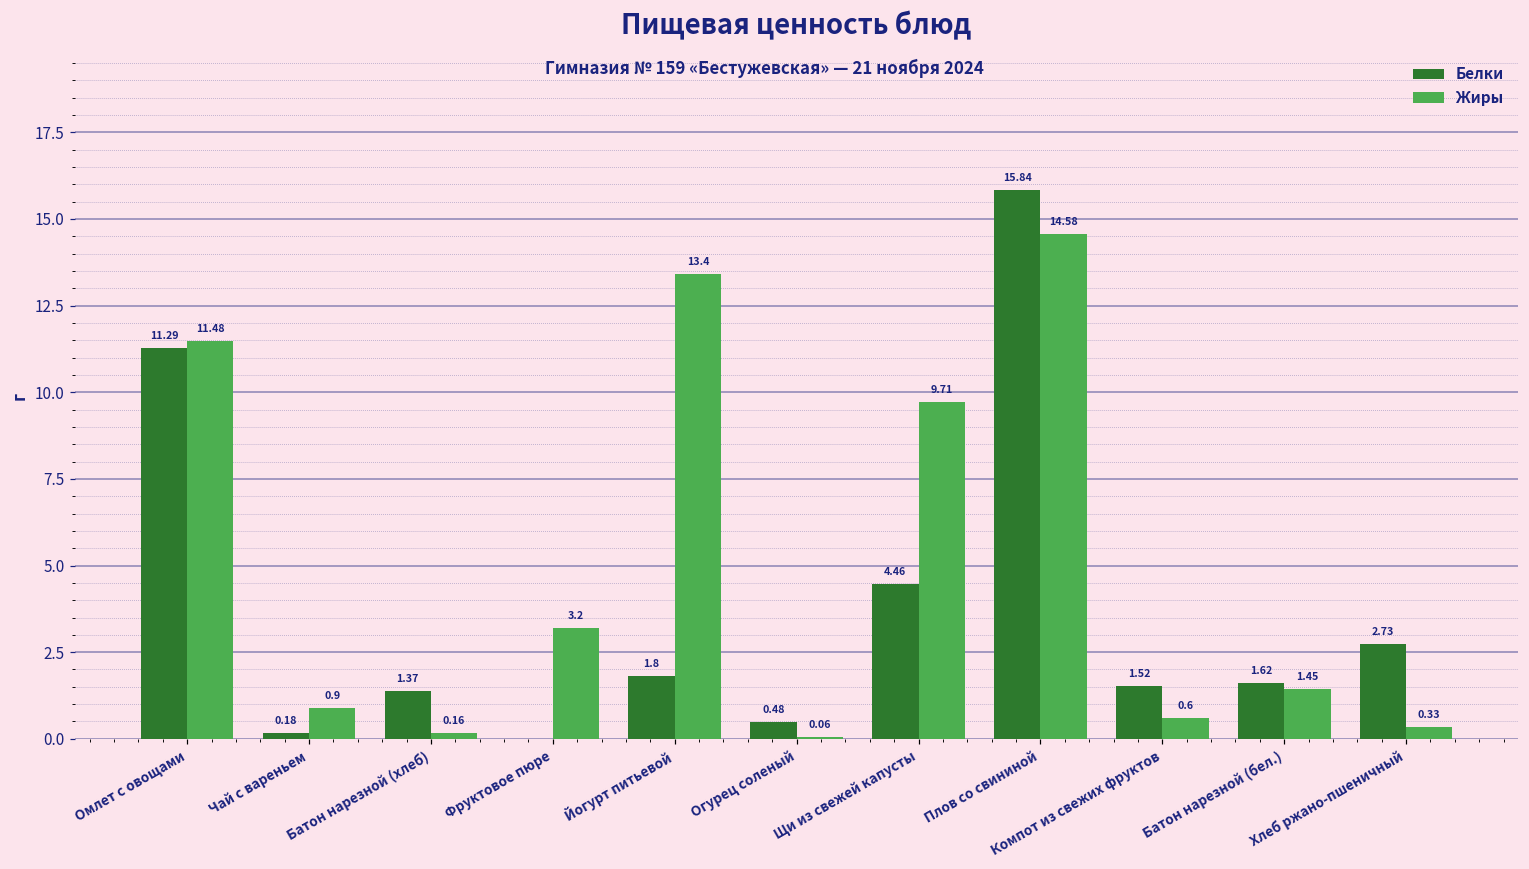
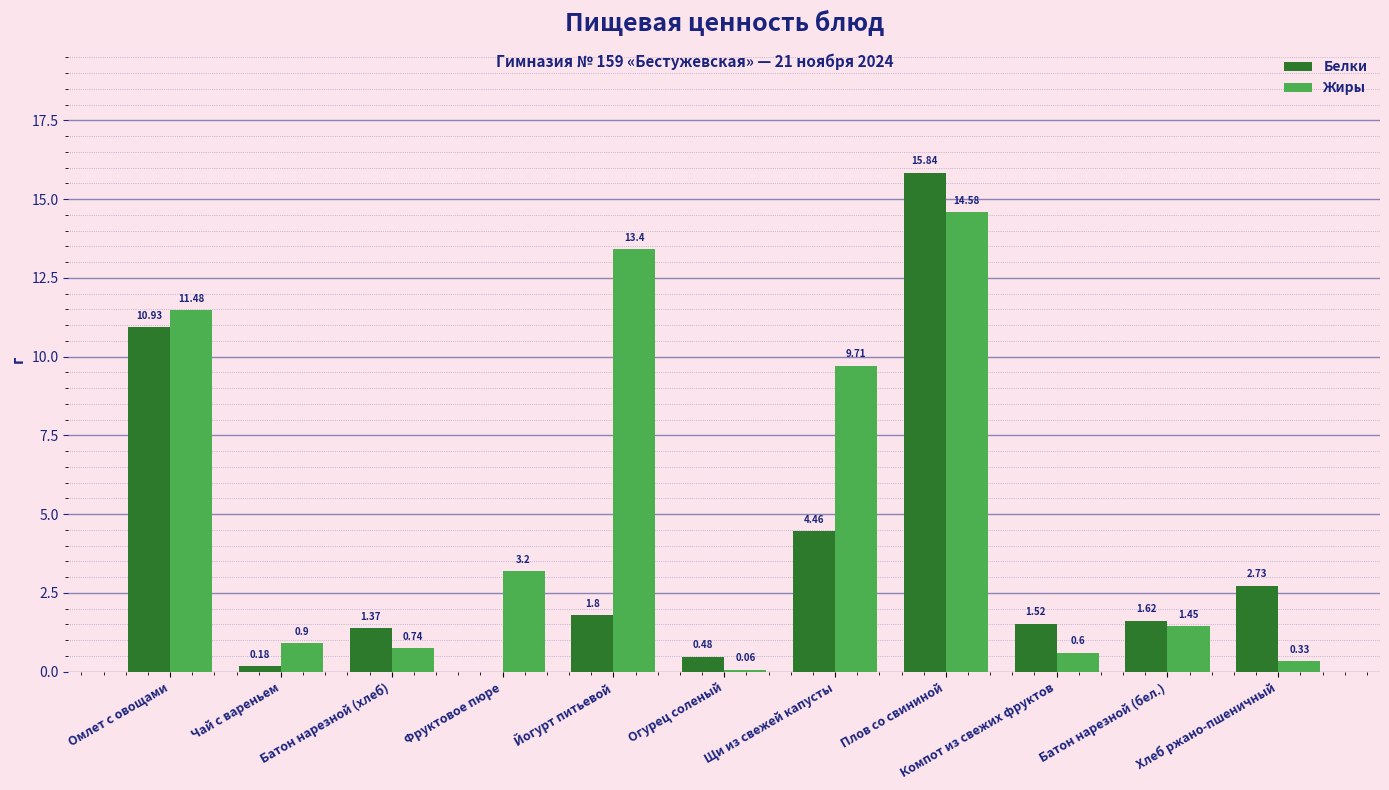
Белки, Омлет с овощами: 11.29 -> 10.93
Жиры, Батон нарезной (хлеб): 0.16 -> 0.74
